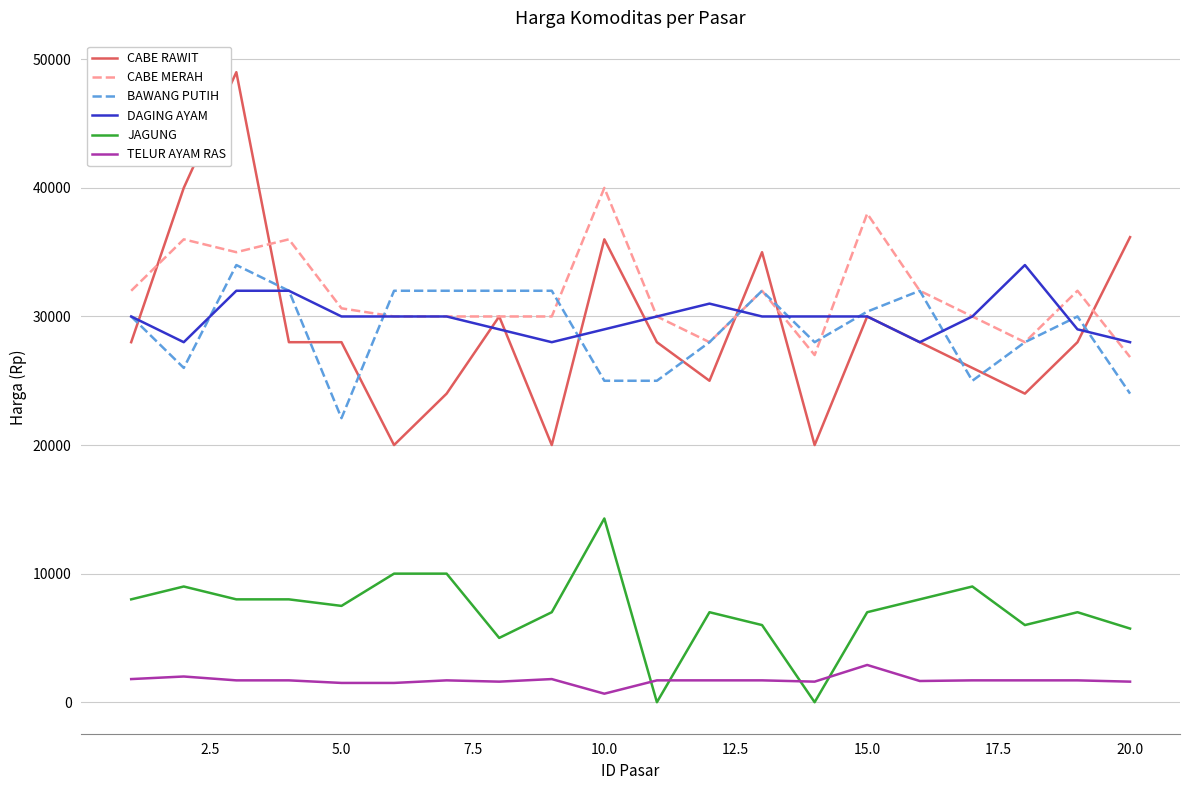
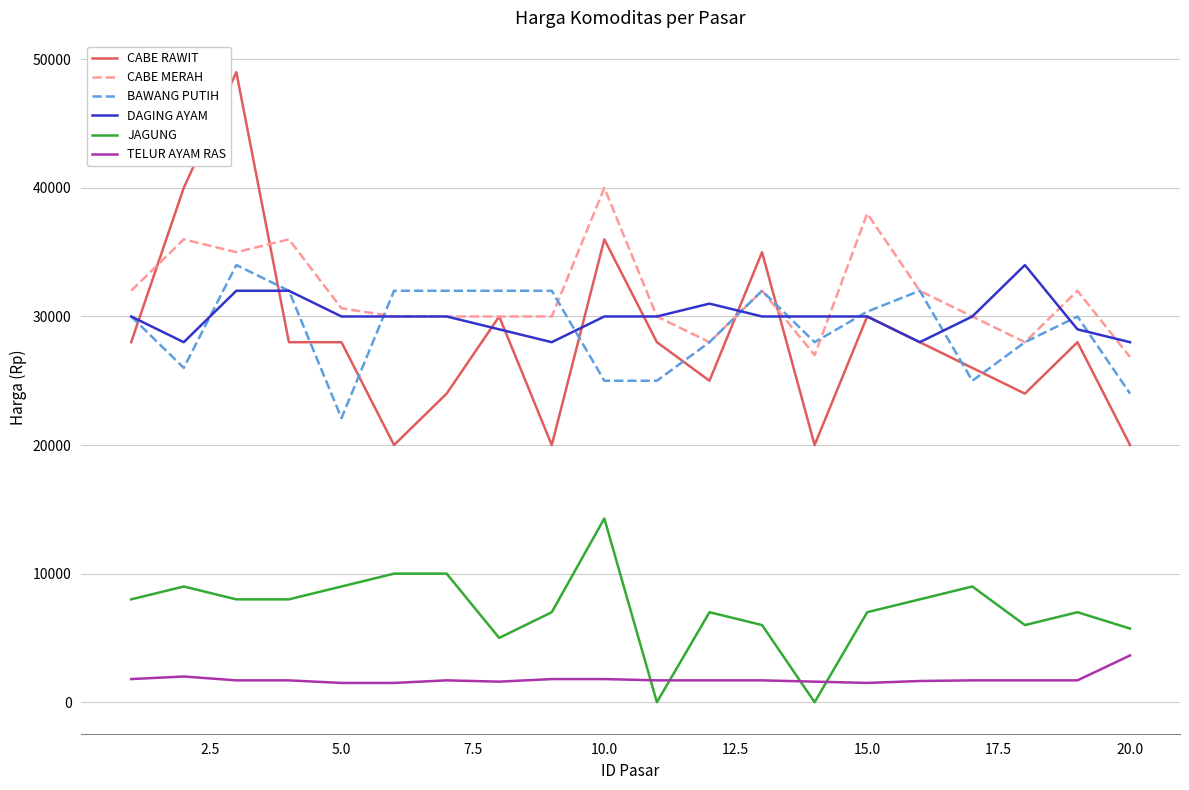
JAGUNG, 5.0: 7500 -> 9000
DAGING AYAM, 10.0: 29000 -> 30000
TELUR AYAM RAS, 10.0: 700 -> 1800
TELUR AYAM RAS, 15.0: 2900 -> 1500
CABE RAWIT, 20.0: 36200 -> 20000
TELUR AYAM RAS, 20.0: 1600 -> 3600
